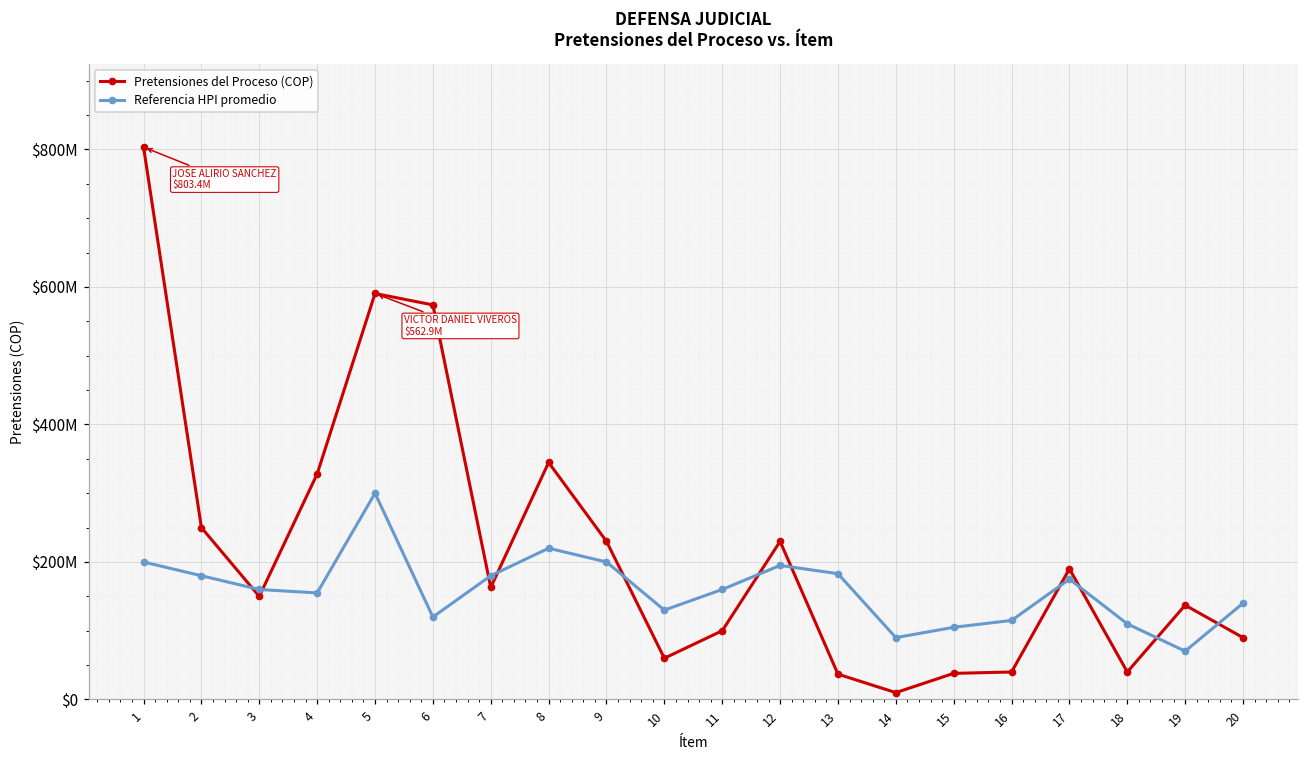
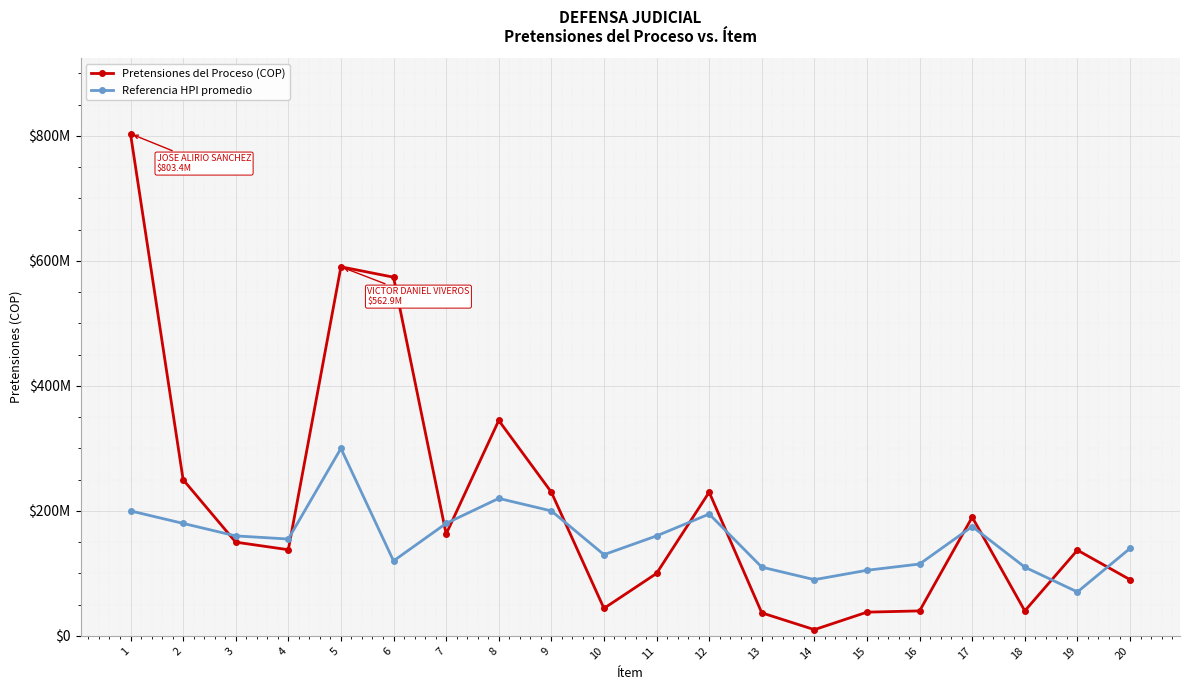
Pretensiones del Proceso (COP), 4: $330000000 -> $140000000
Pretensiones del Proceso (COP), 10: $60000000 -> $40000000
Referencia HPI promedio, 13: $180000000 -> $110000000
